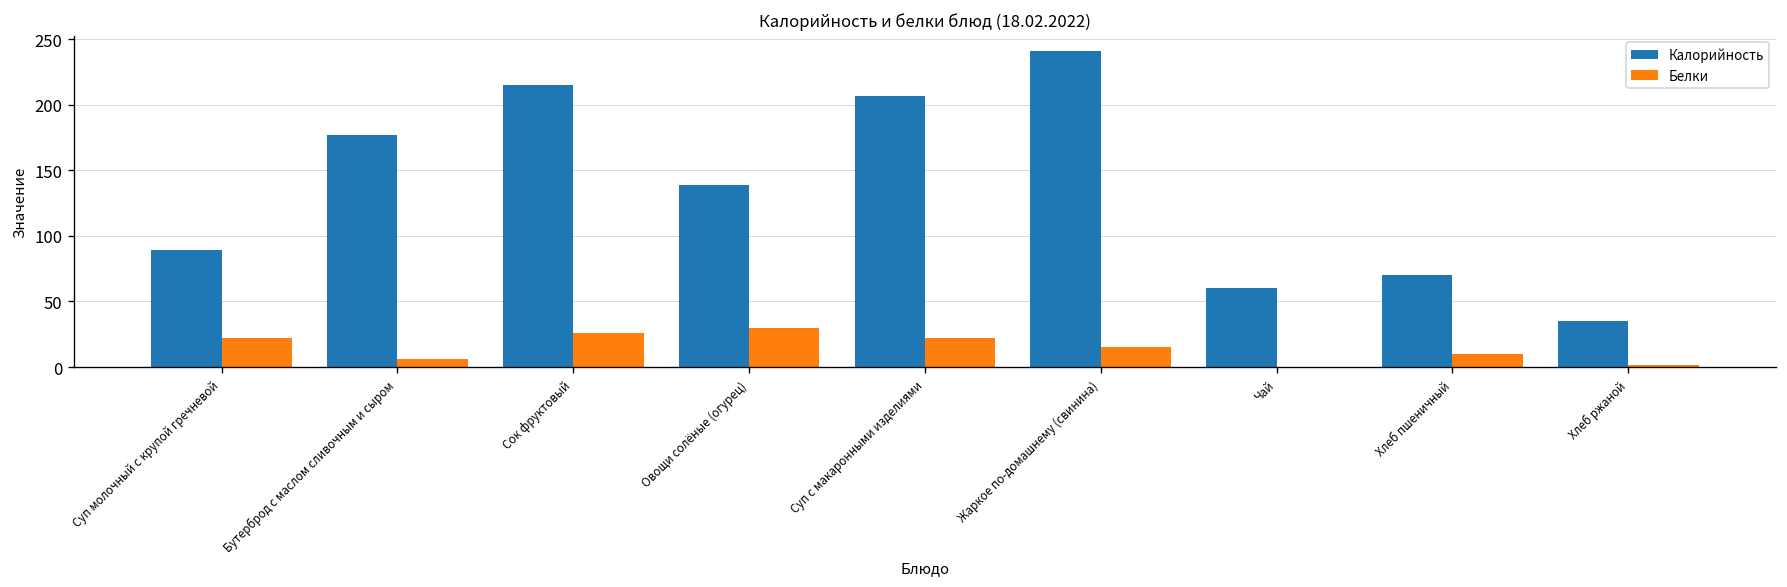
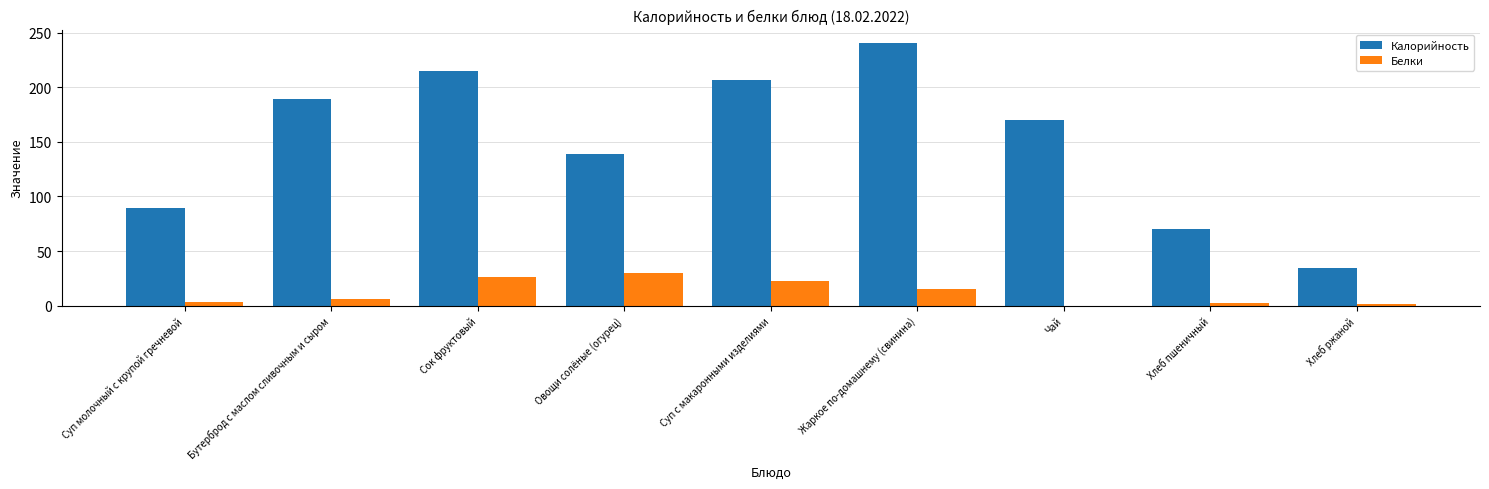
Белки, Суп молочный с крупой гречневой: 22 -> 4
Калорийность, Бутерброд с маслом сливочным и сыром: 177 -> 189
Калорийность, Чай: 60 -> 170
Белки, Хлеб пшеничный: 10 -> 2
